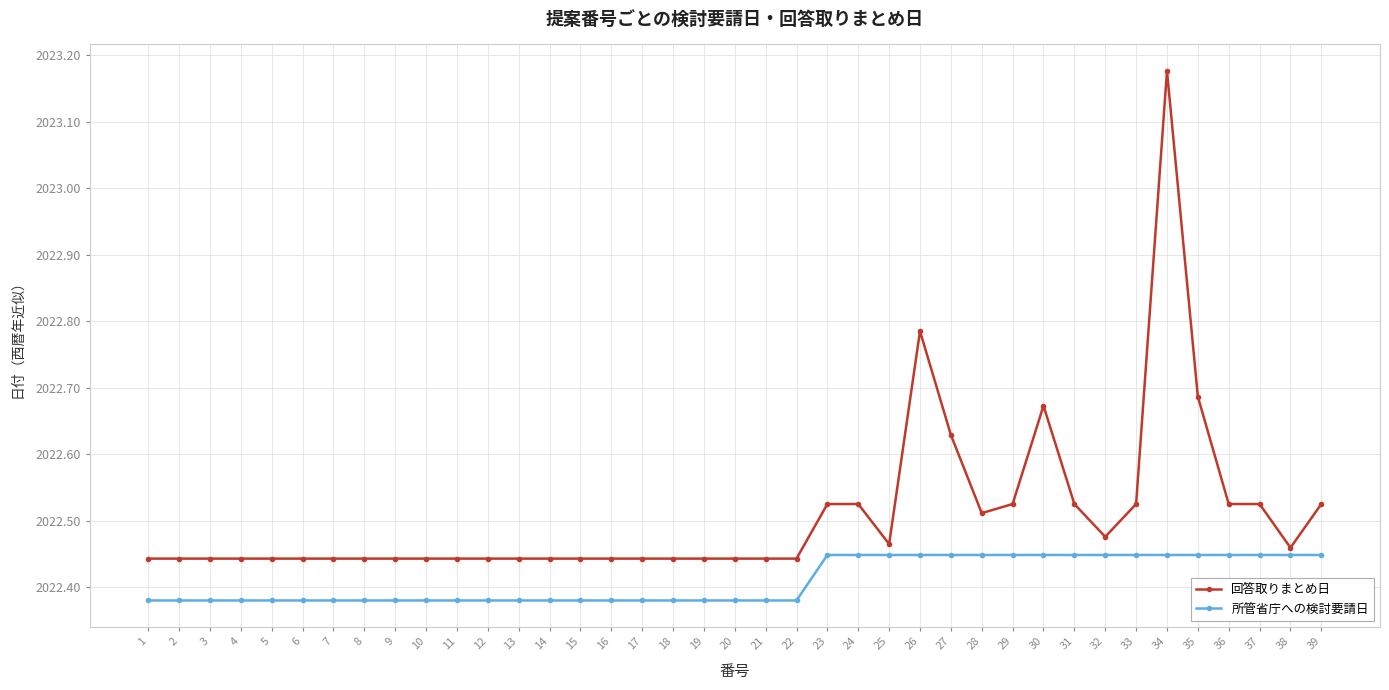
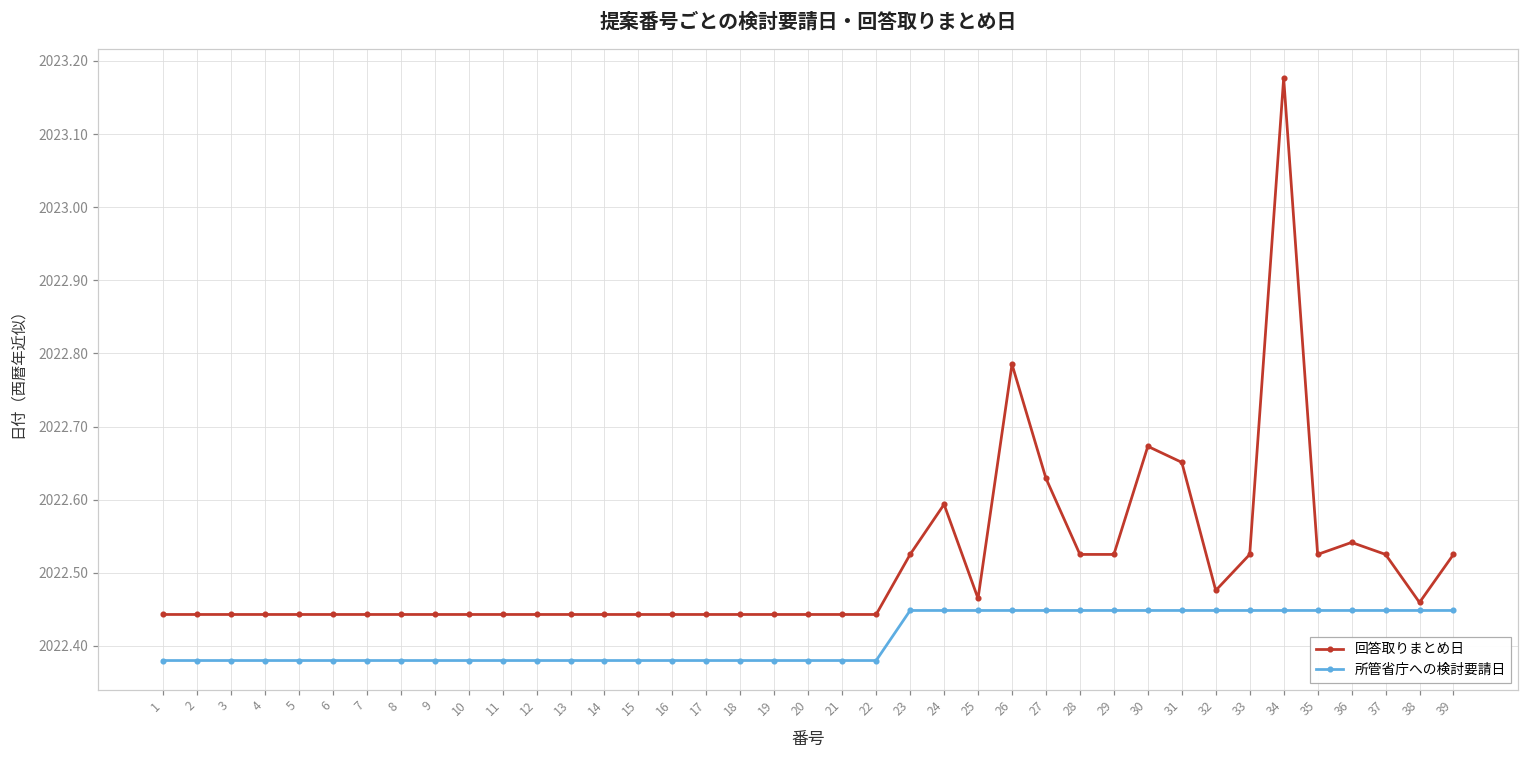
回答取りまとめ日, 24: 2022.53 -> 2022.59
回答取りまとめ日, 28: 2022.51 -> 2022.53
回答取りまとめ日, 31: 2022.53 -> 2022.65
回答取りまとめ日, 35: 2022.69 -> 2022.53
回答取りまとめ日, 36: 2022.53 -> 2022.54
